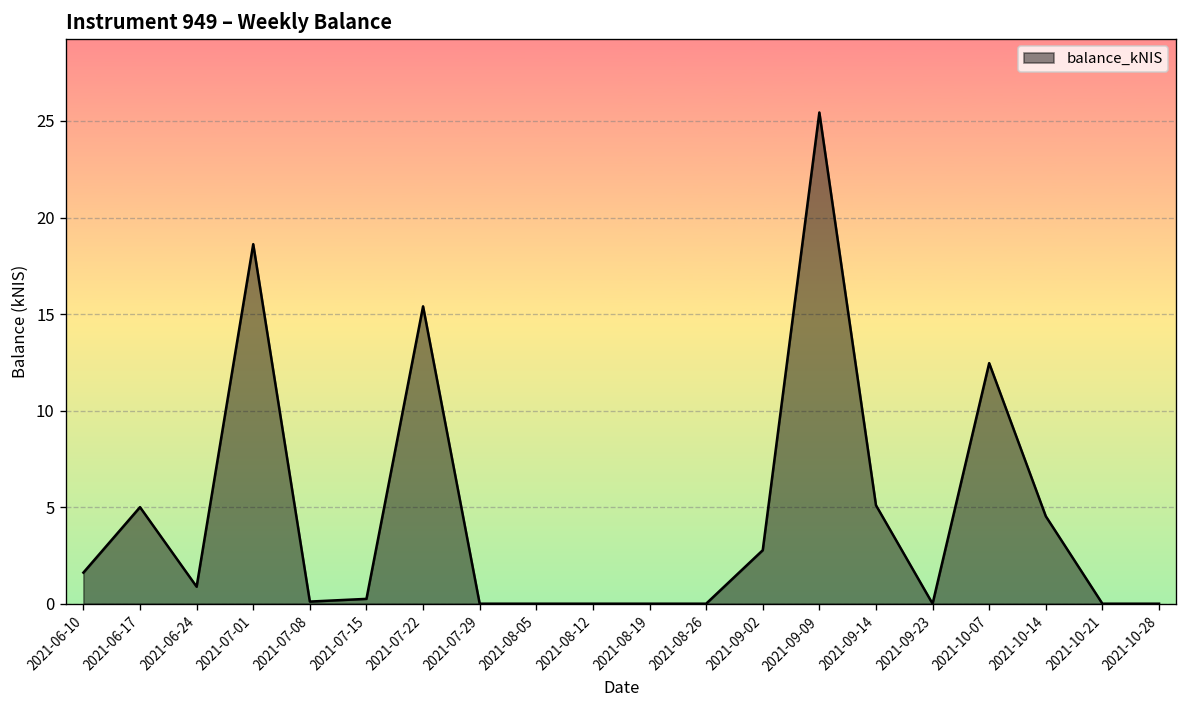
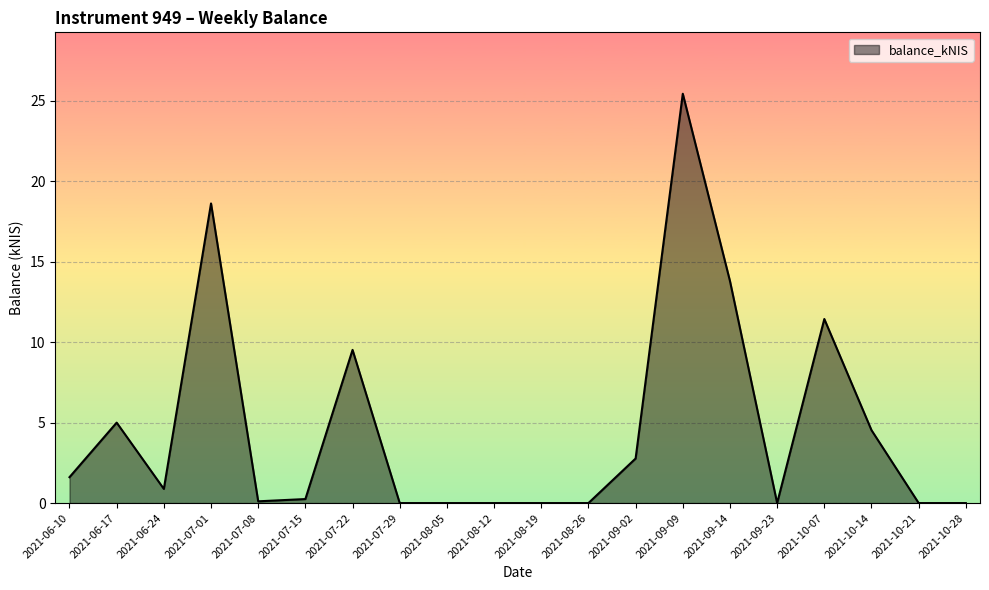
2021-07-22: 15.4 -> 9.5
2021-09-14: 5.1 -> 13.8
2021-10-07: 12.5 -> 11.4
